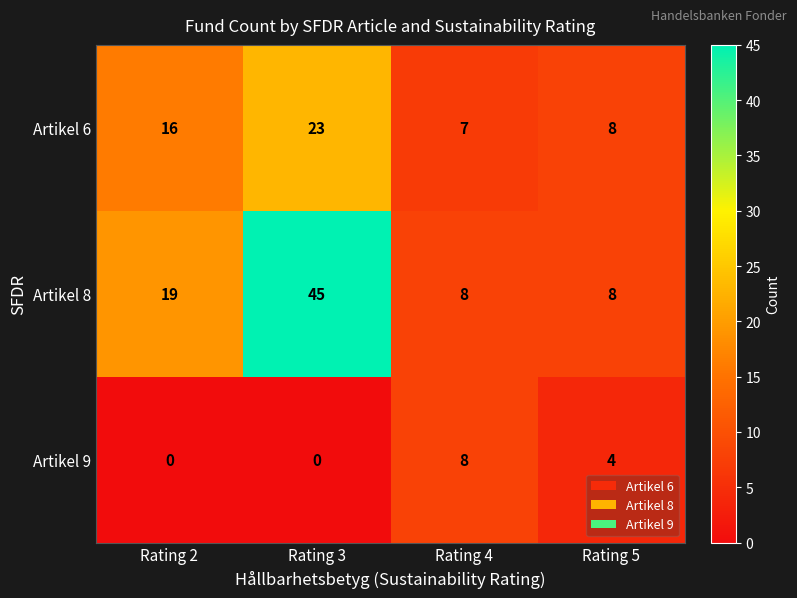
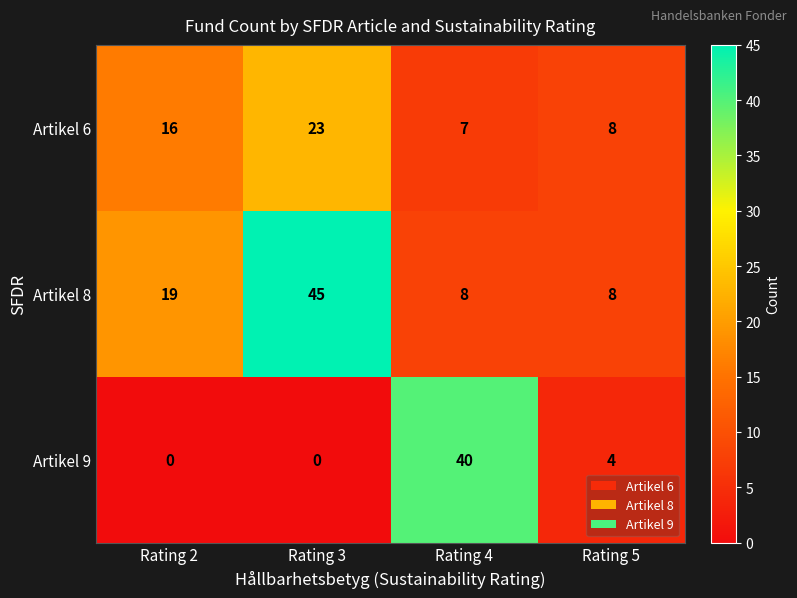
Artikel 9, Rating 4: 8 -> 40
